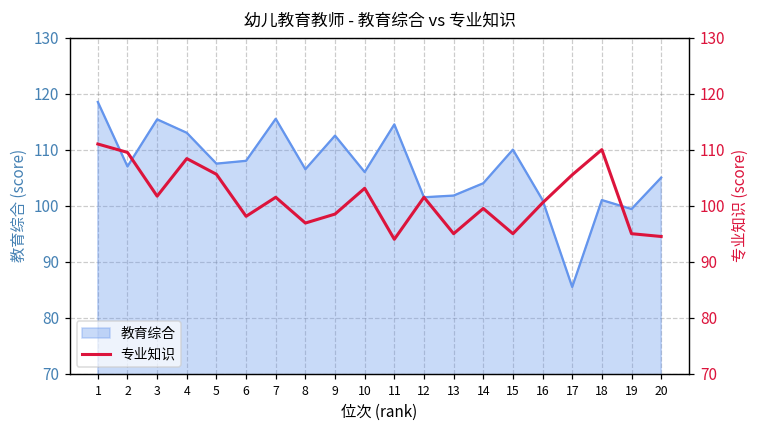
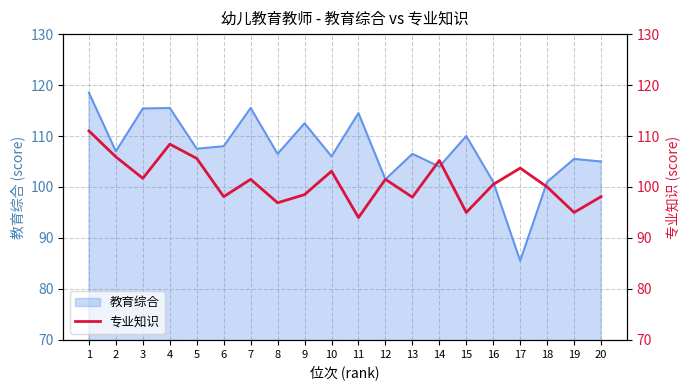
教育综合, 4: 113 -> 116
教育综合, 13: 102 -> 107
教育综合, 19: 99 -> 106
专业知识, 2: 110 -> 106
专业知识, 13: 95 -> 98
专业知识, 14: 100 -> 105
专业知识, 17: 106 -> 104
专业知识, 18: 110 -> 100
专业知识, 20: 95 -> 98
